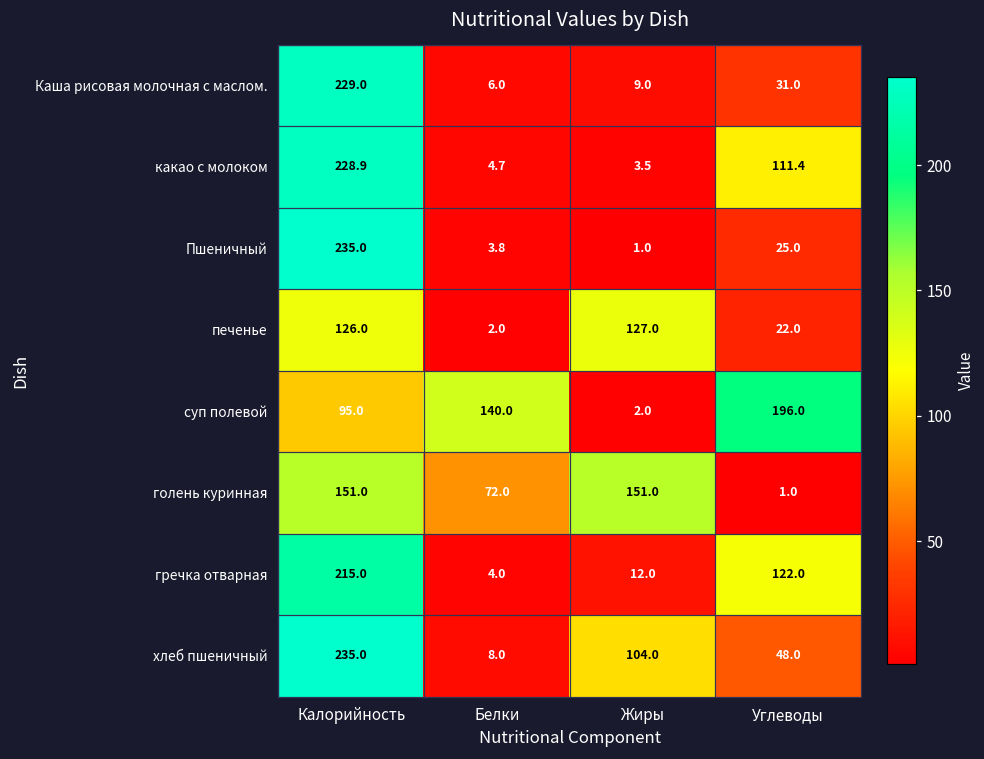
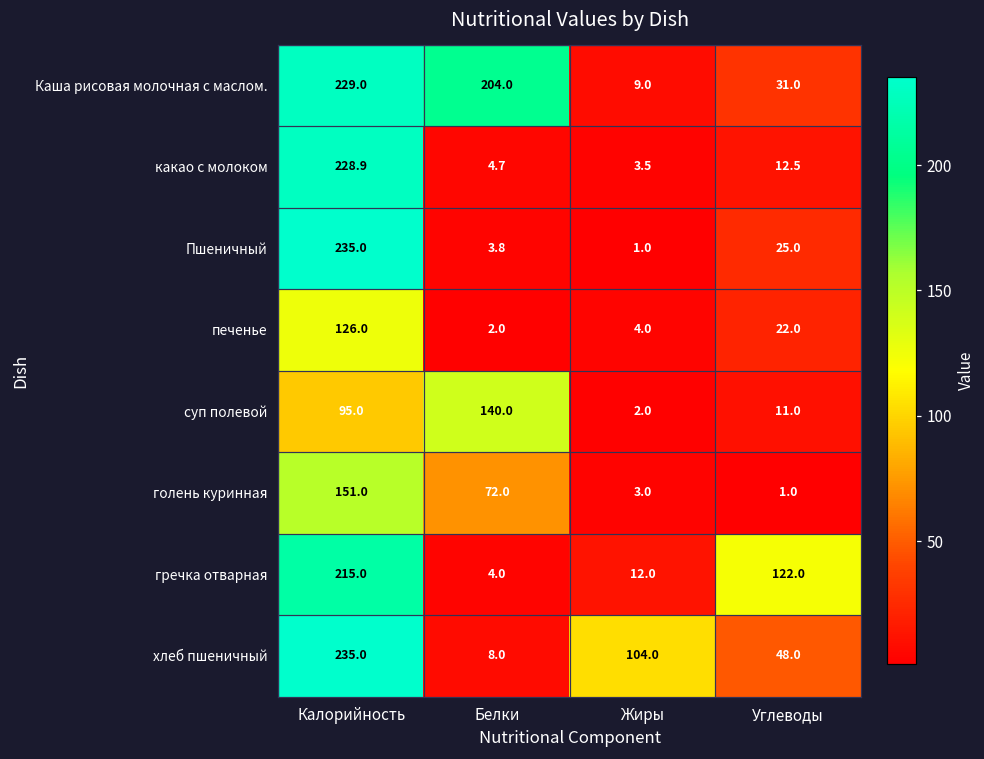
Каша рисовая молочная с маслом., Белки: 6.0 -> 204.0
какао с молоком, Углеводы: 111.4 -> 12.5
печенье, Жиры: 127.0 -> 4.0
суп полевой, Углеводы: 196.0 -> 11.0
голень куринная, Жиры: 151.0 -> 3.0
